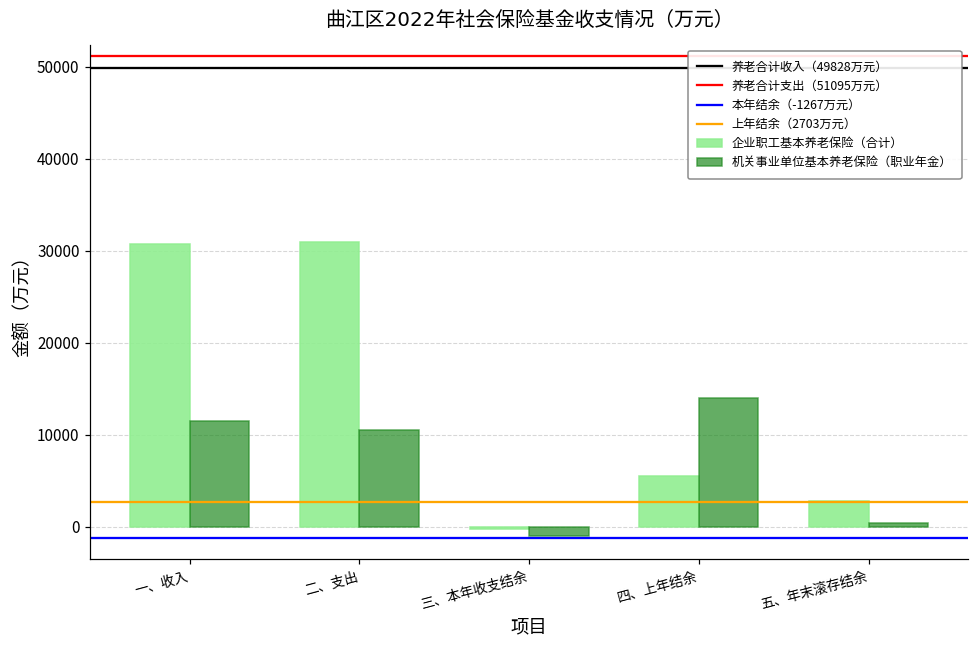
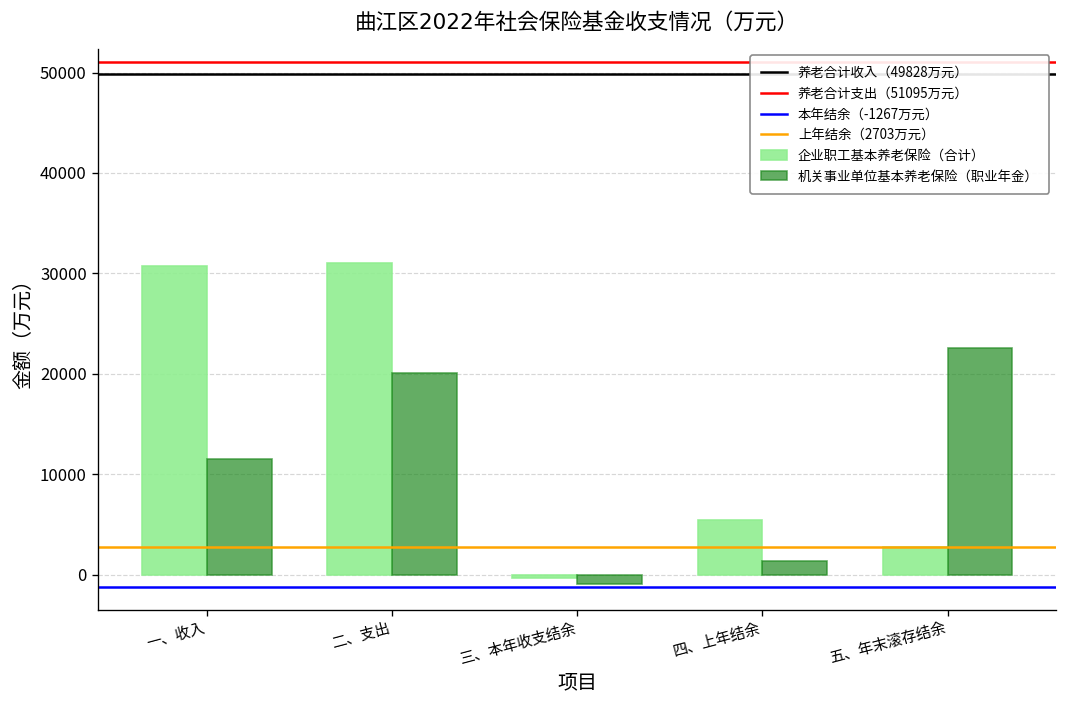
机关事业单位基本养老保险（职业年金）, 二、支出: 10000 -> 20000
机关事业单位基本养老保险（职业年金）, 四、上年结余: 14000 -> 1000
机关事业单位基本养老保险（职业年金）, 五、年末滚存结余: 0 -> 23000
